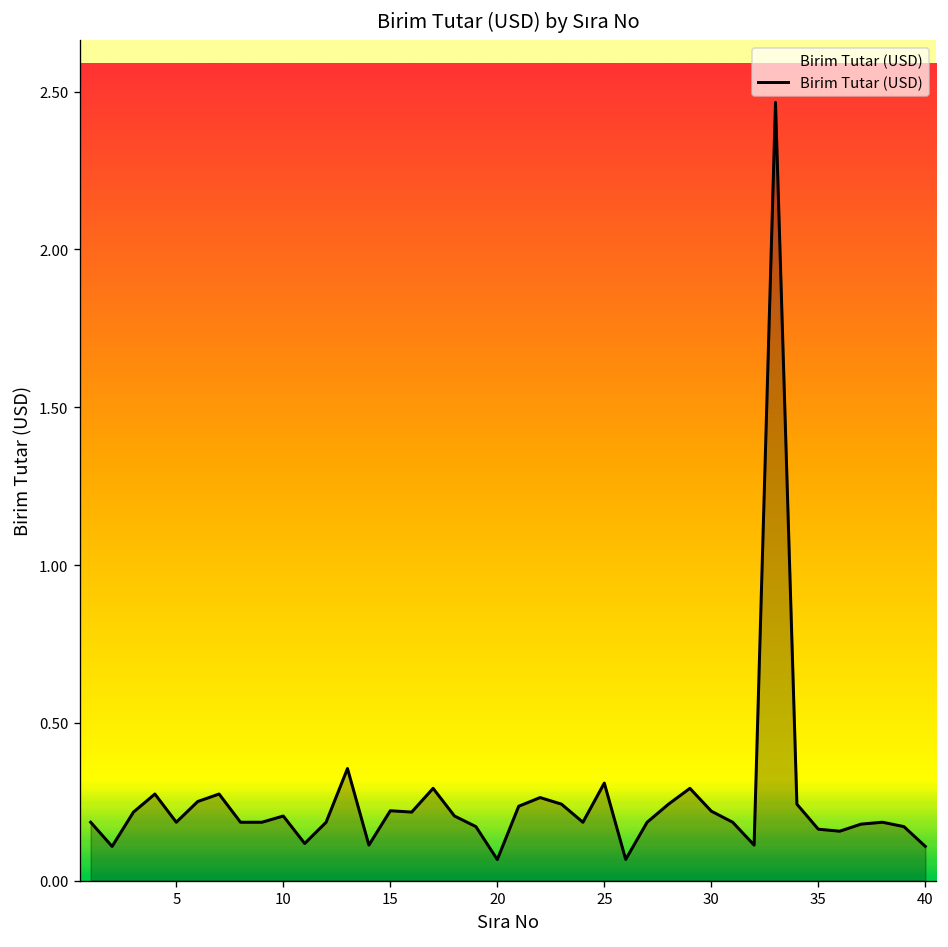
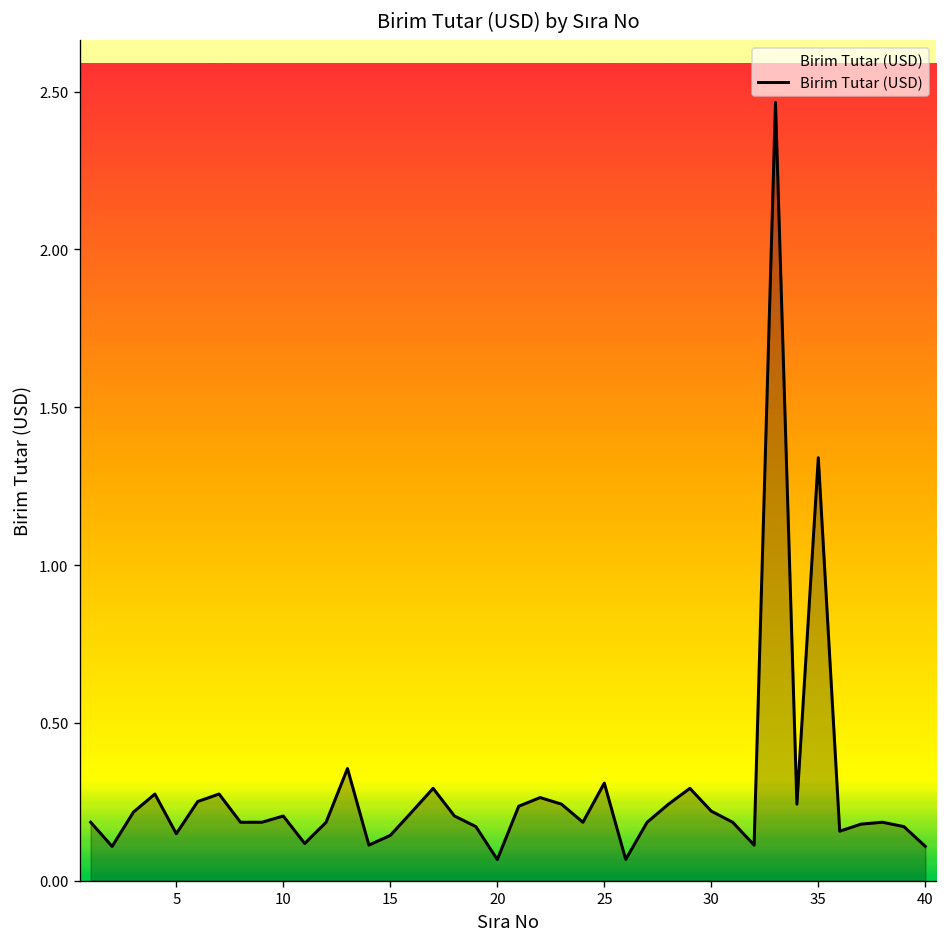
5: 0.19 -> 0.15
15: 0.22 -> 0.14
35: 0.16 -> 1.34
